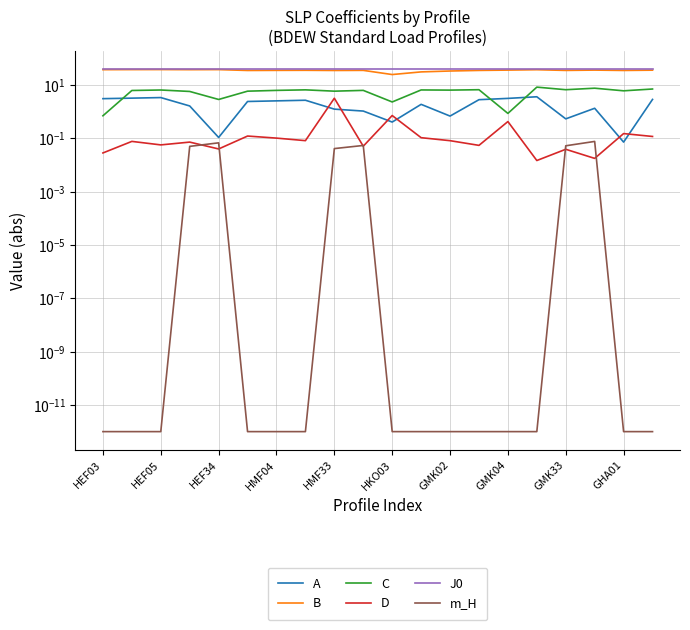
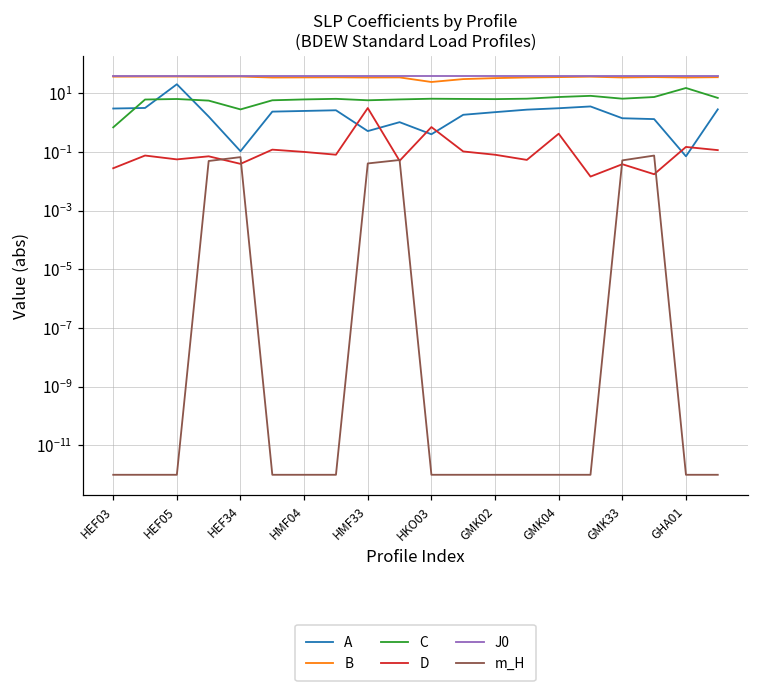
A, HEF05: 3 -> 20
A, HMF33: 1 -> 0.5
C, HKO03: 2 -> 7
A, GMK02: 0.7 -> 2
C, GMK04: 0.9 -> 8
A, GMK33: 0.5 -> 1
C, GHA01: 6 -> 20
